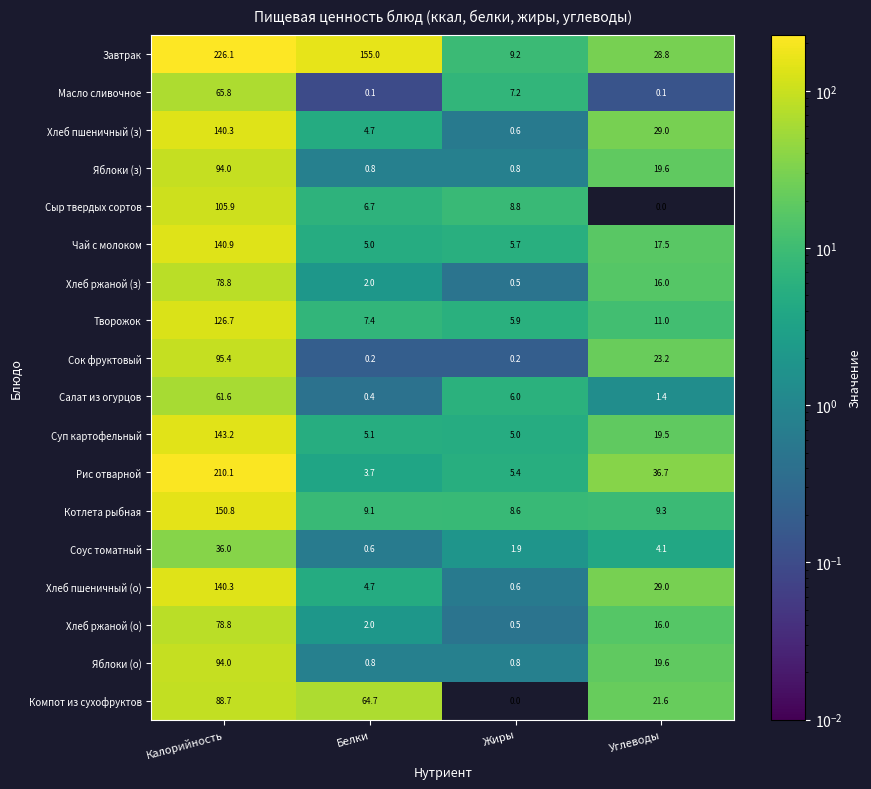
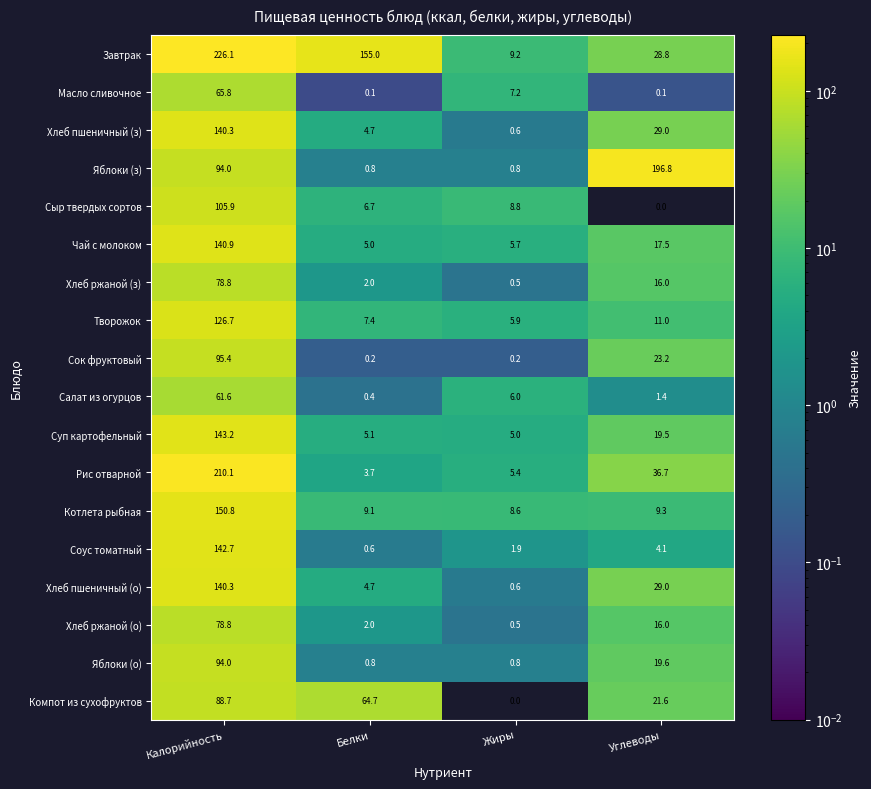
Яблоки (з), Углеводы: 19.6 -> 196.8
Соус томатный, Калорийность: 36.0 -> 142.7
